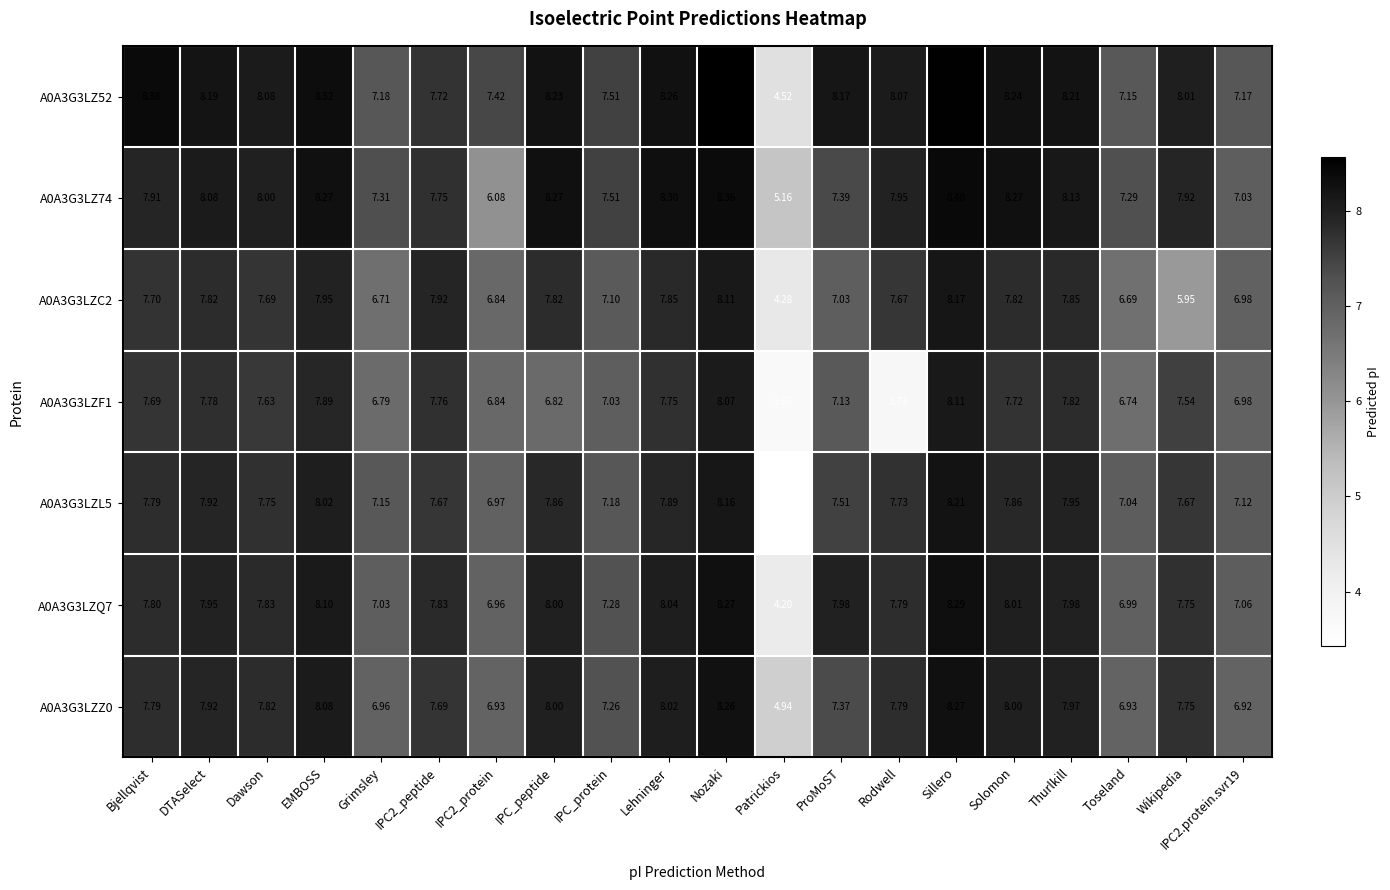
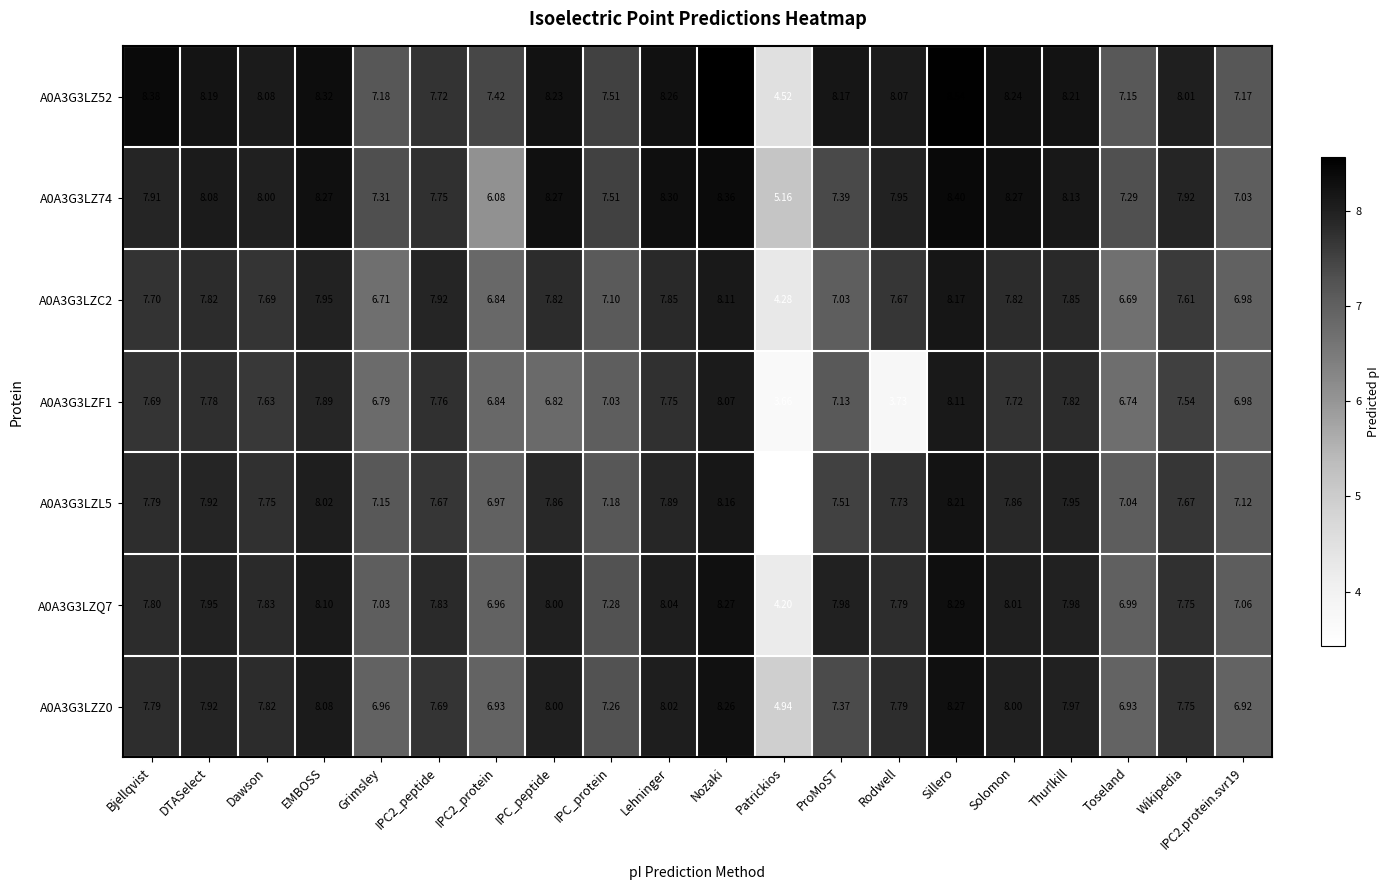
A0A3G3LZC2, Wikipedia: 5.95 -> 7.61
